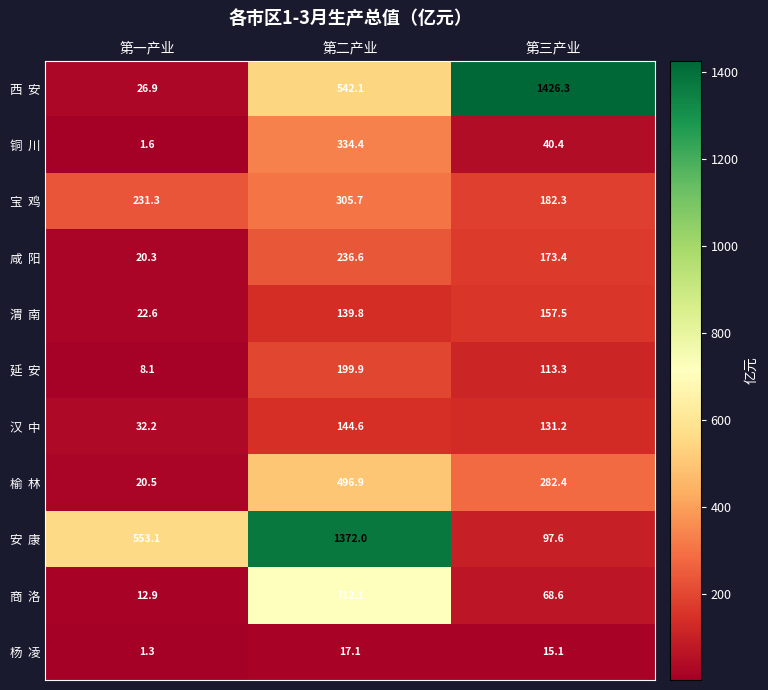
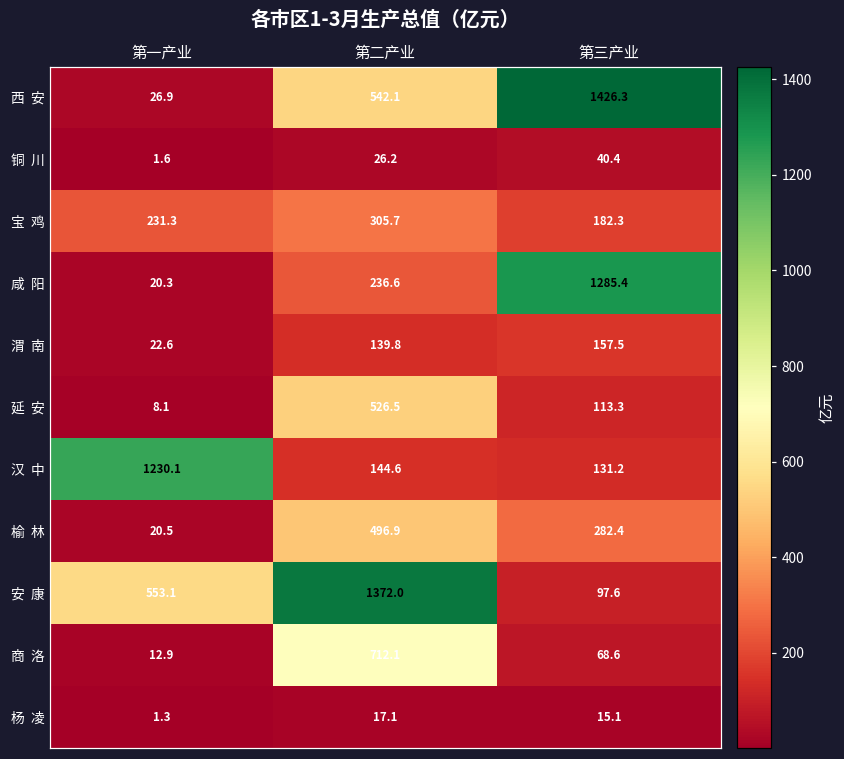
铜 川, 第二产业: 334.4 -> 26.2
咸 阳, 第三产业: 173.4 -> 1285.4
延 安, 第二产业: 199.9 -> 526.5
汉 中, 第一产业: 32.2 -> 1230.1
